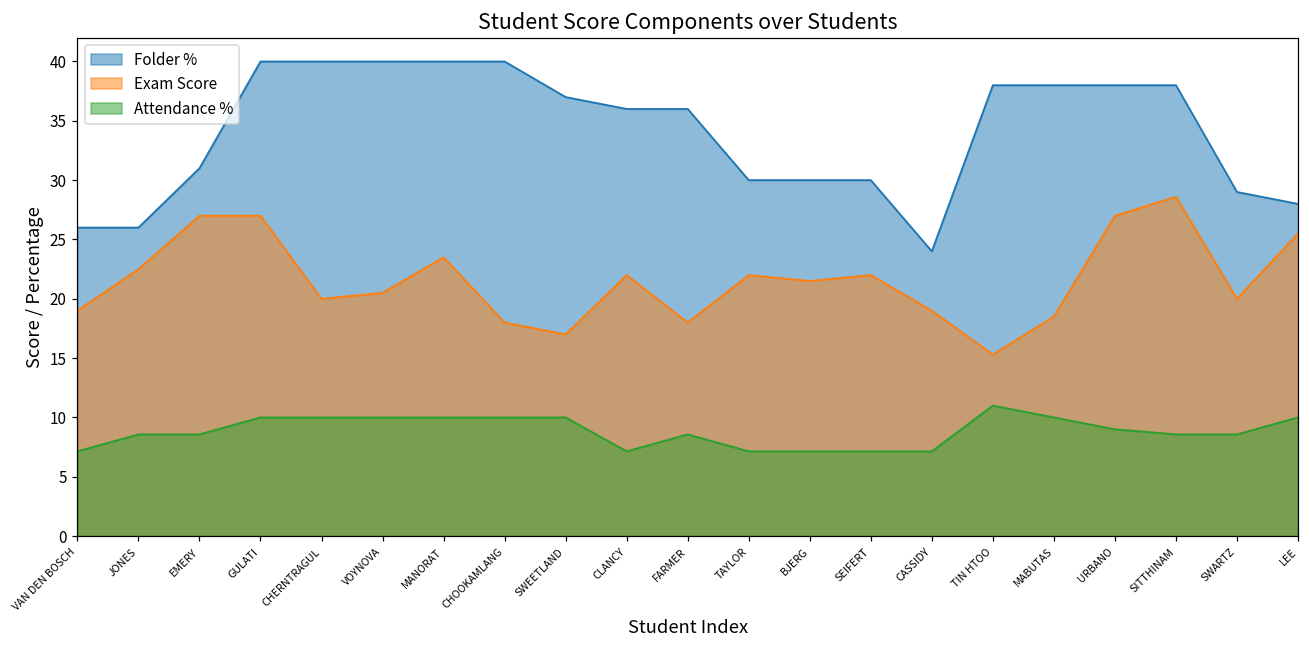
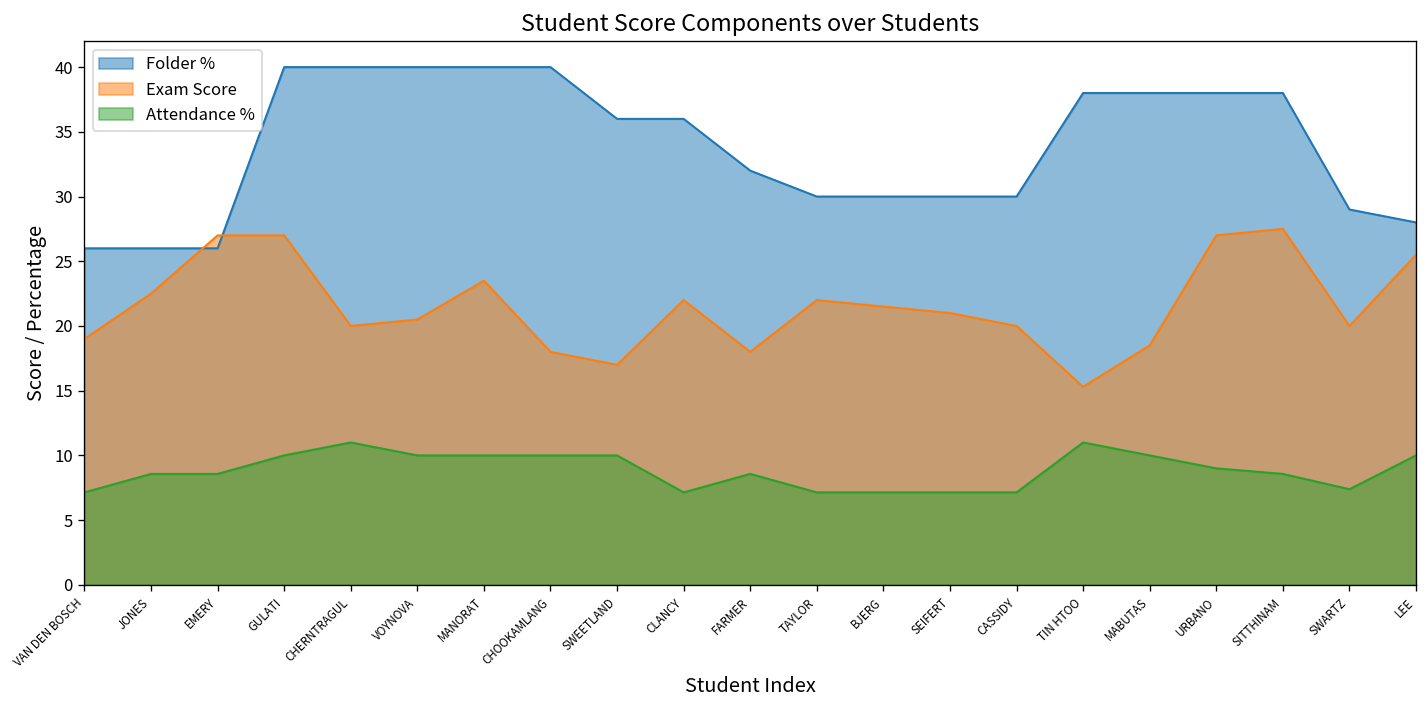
Folder %, EMERY: 31 -> 26
Attendance %, CHERNTRAGUL: 10 -> 11
Folder %, SWEETLAND: 37 -> 36
Folder %, FARMER: 36 -> 32
Exam Score, SEIFERT: 22 -> 21
Folder %, CASSIDY: 24 -> 30
Exam Score, CASSIDY: 19 -> 20
Exam Score, SITTHINAM: 28.6 -> 27.5
Attendance %, SWARTZ: 8.6 -> 7.4
